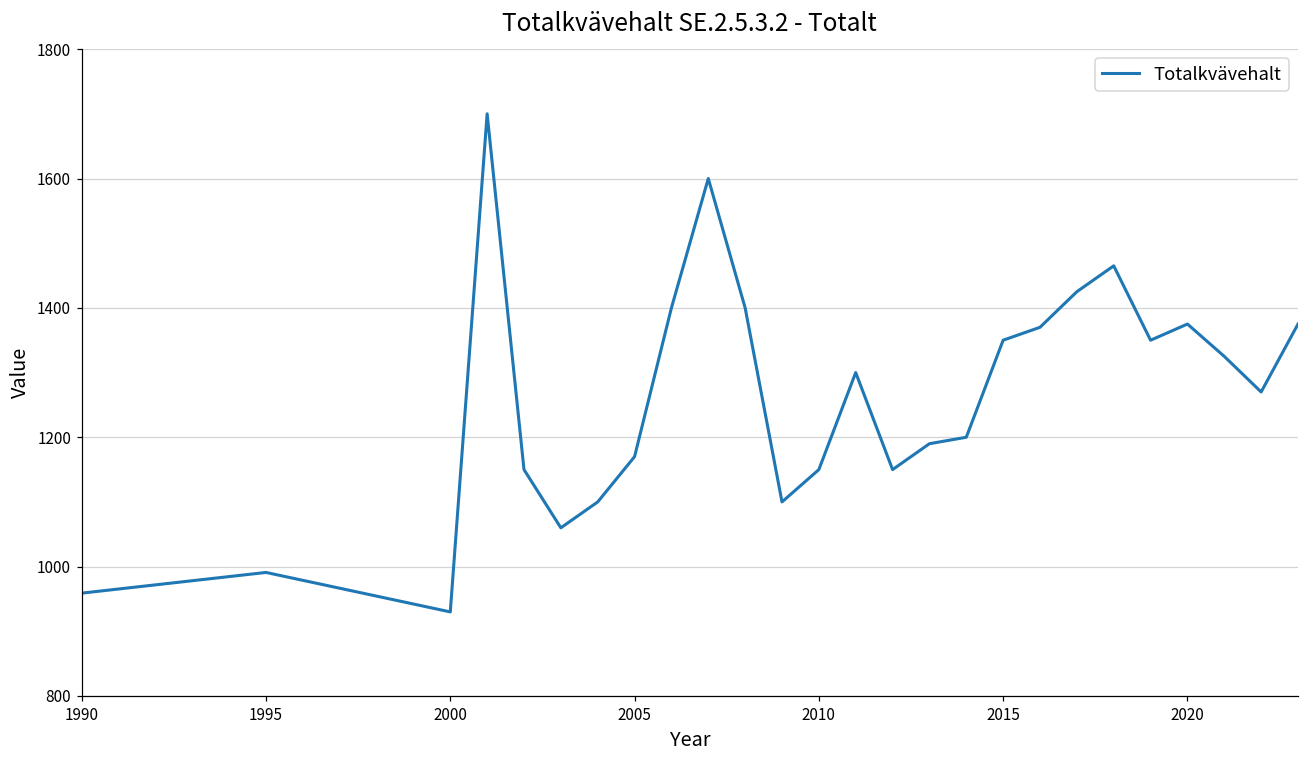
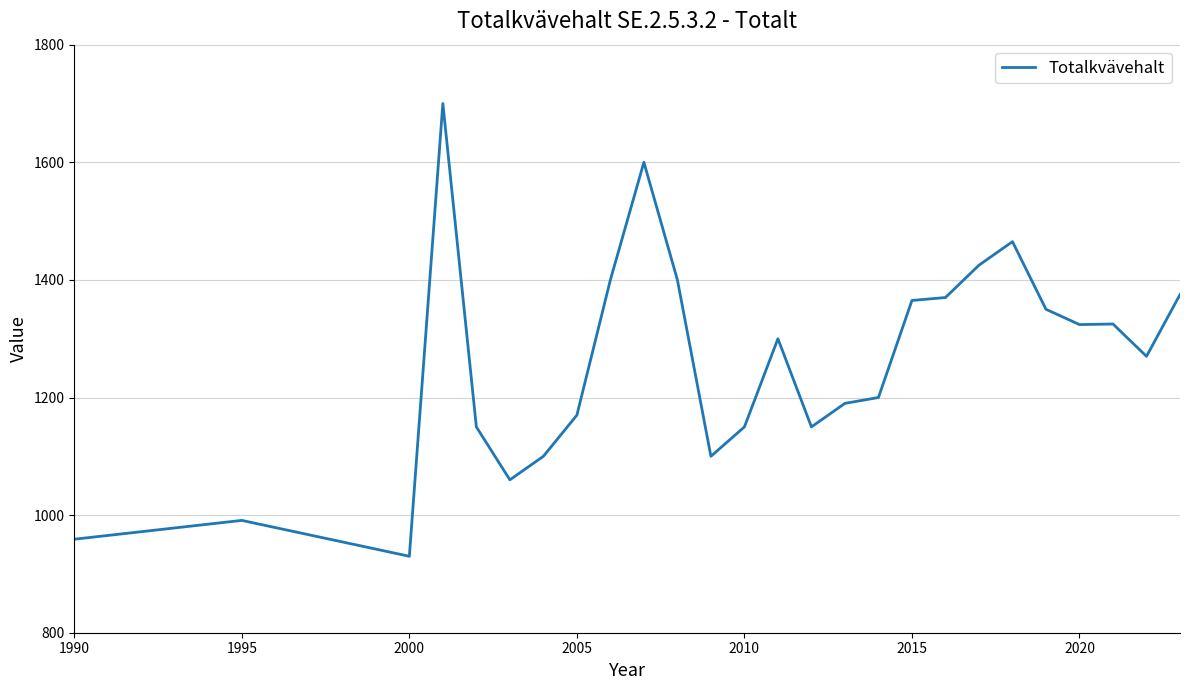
2015: 1350 -> 1370
2020: 1380 -> 1320
